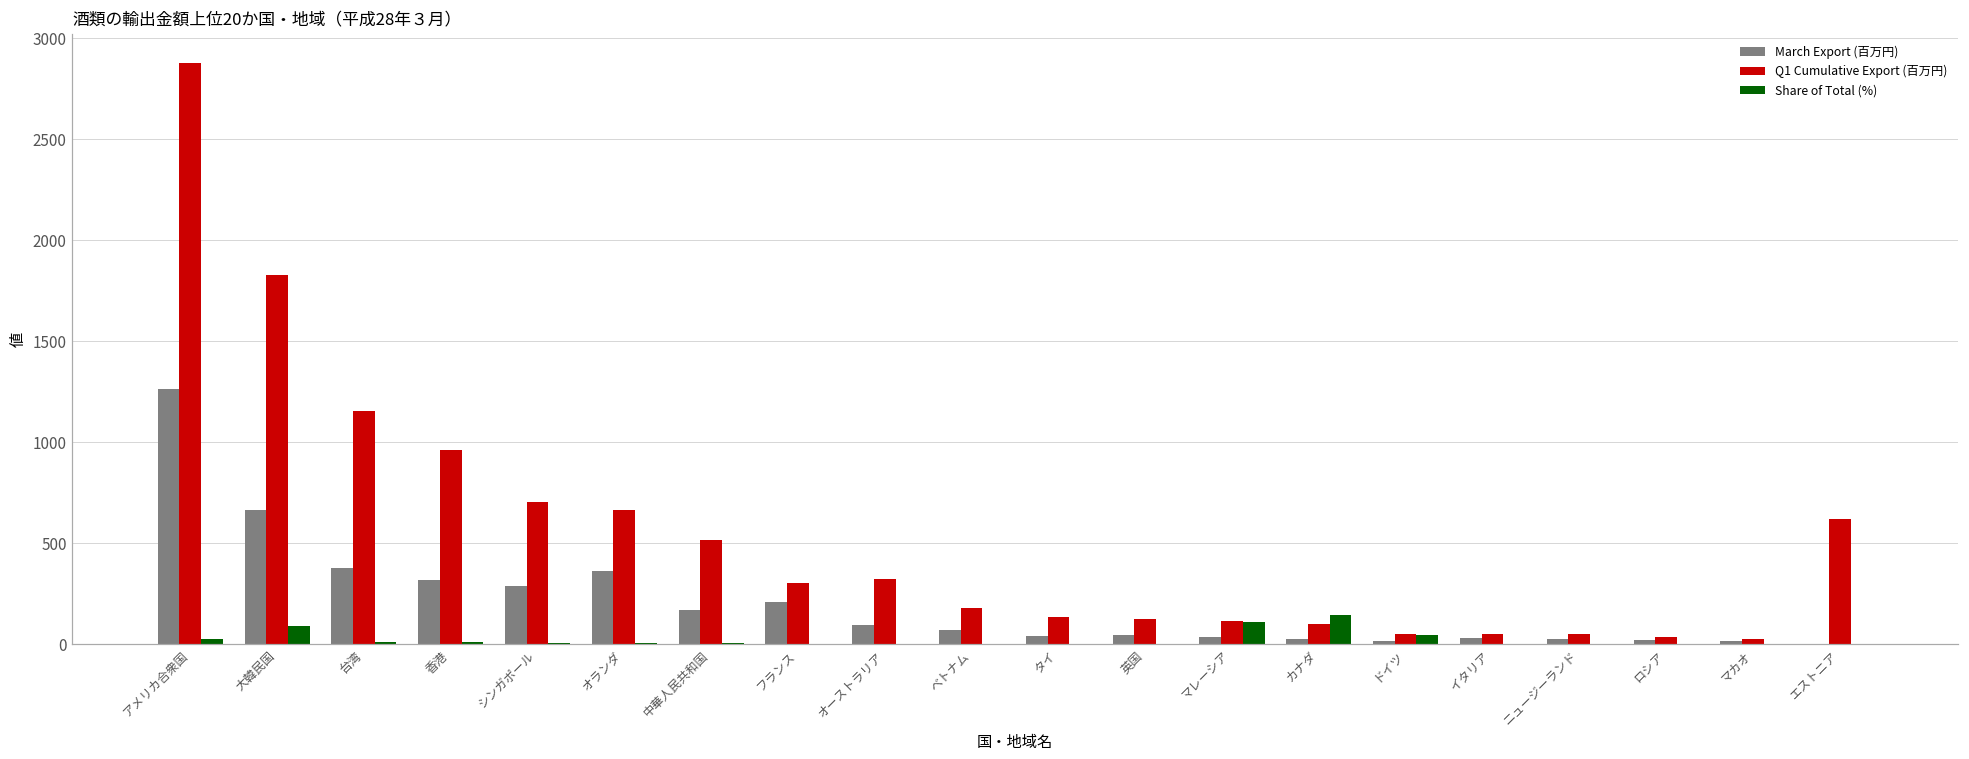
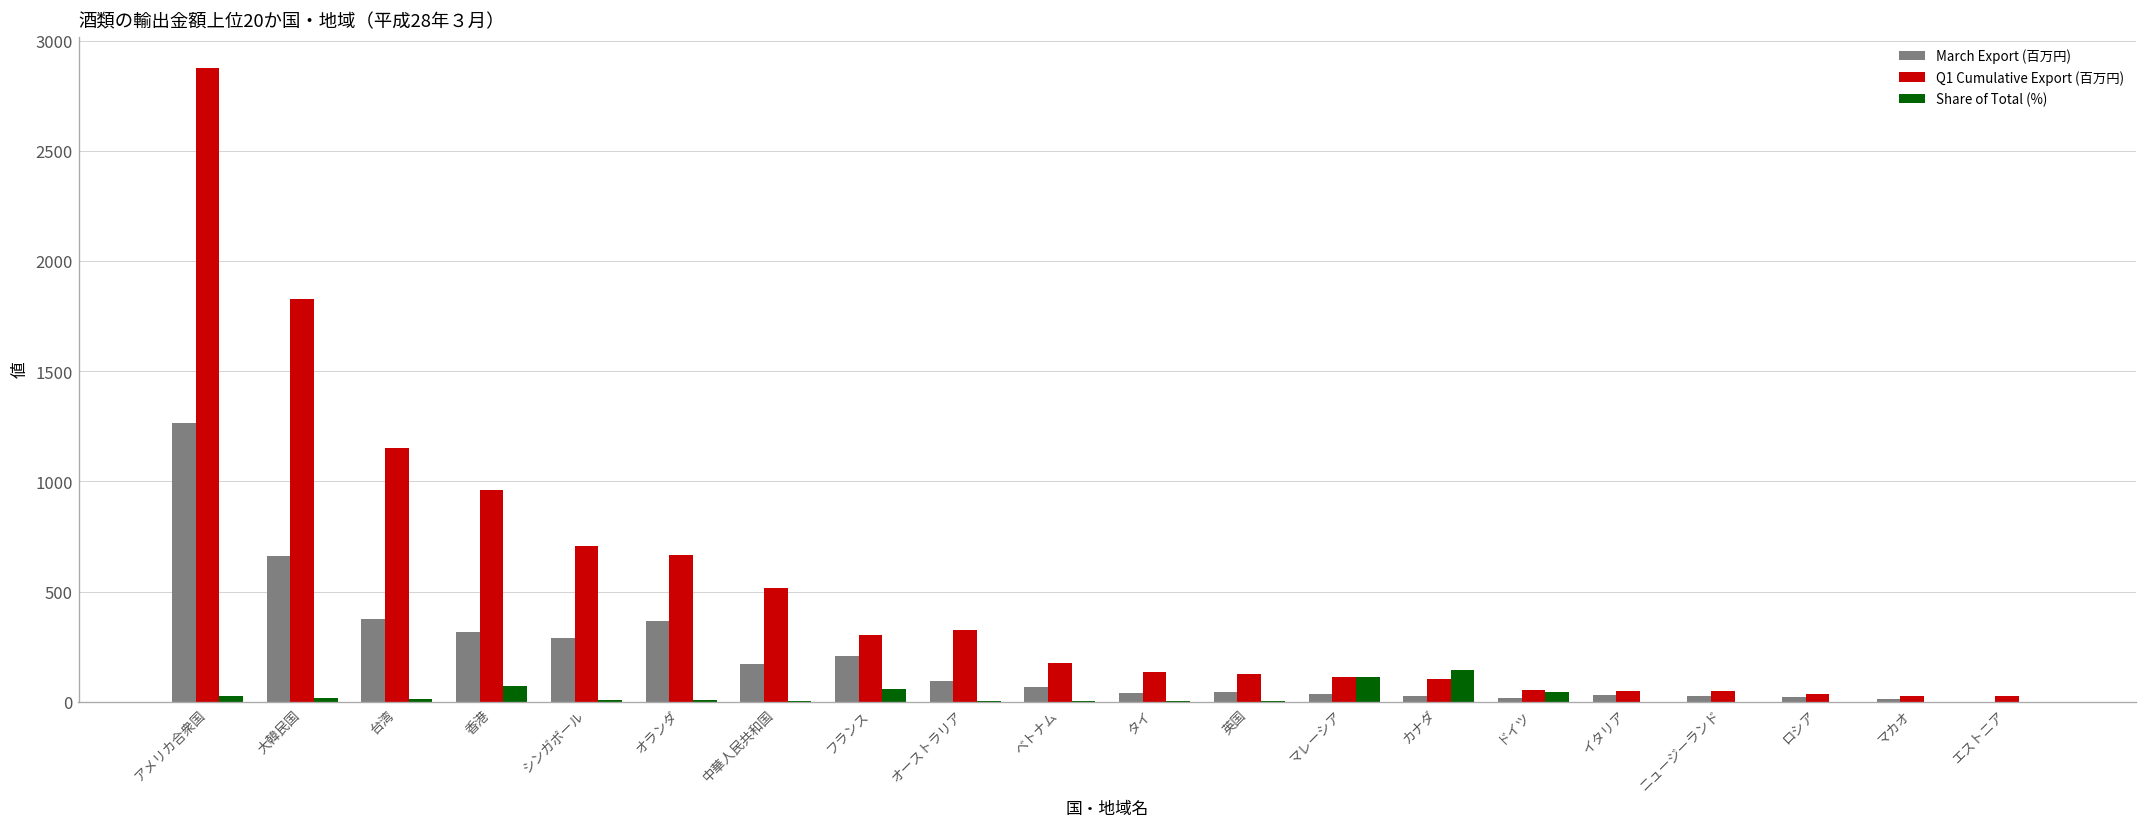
Share of Total (%), 大韓民国: 90 -> 20
Share of Total (%), 香港: 10 -> 70
Share of Total (%), フランス: 0 -> 60
Q1 Cumulative Export (百万円), エストニア: 620 -> 30
